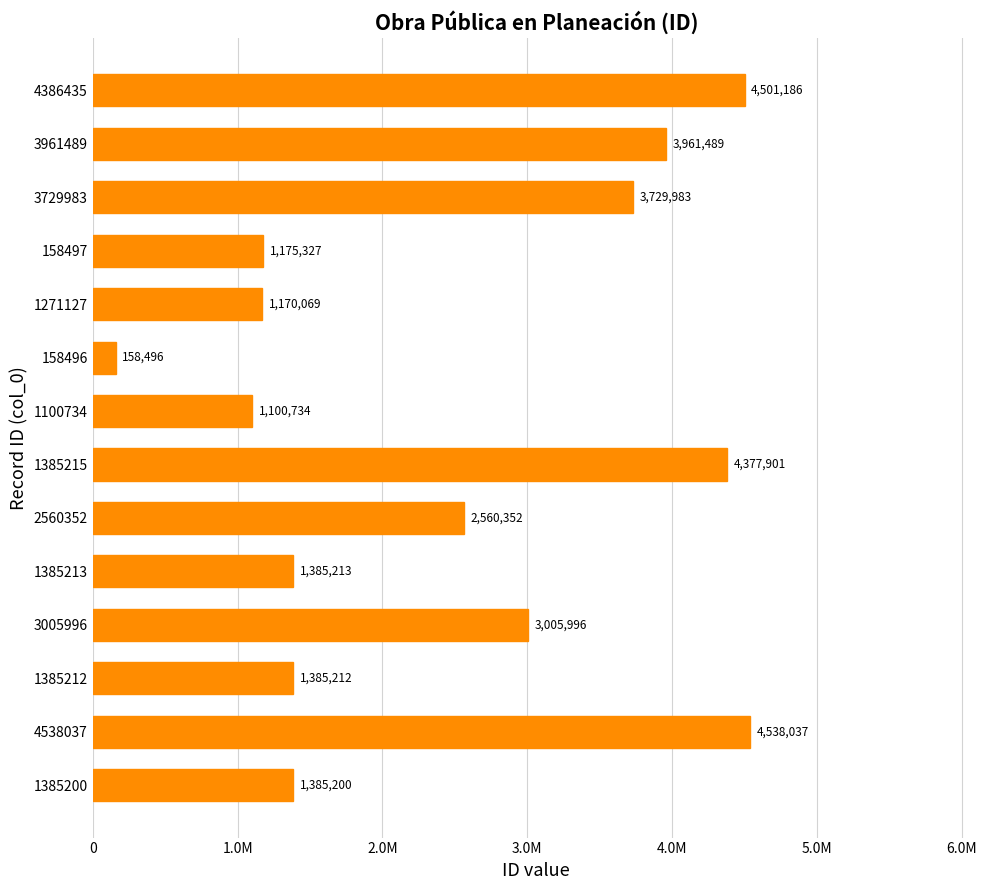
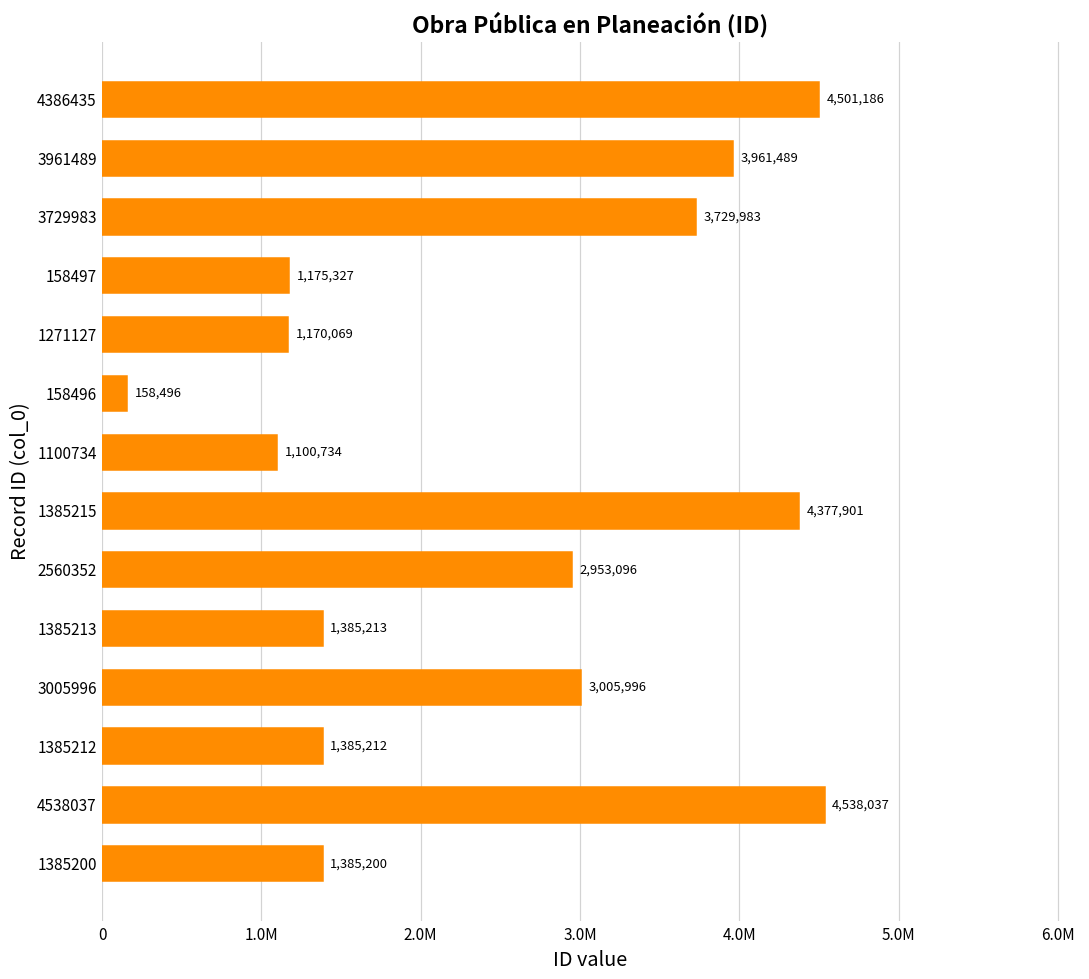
2560352: 2,560,352 -> 2,953,096
